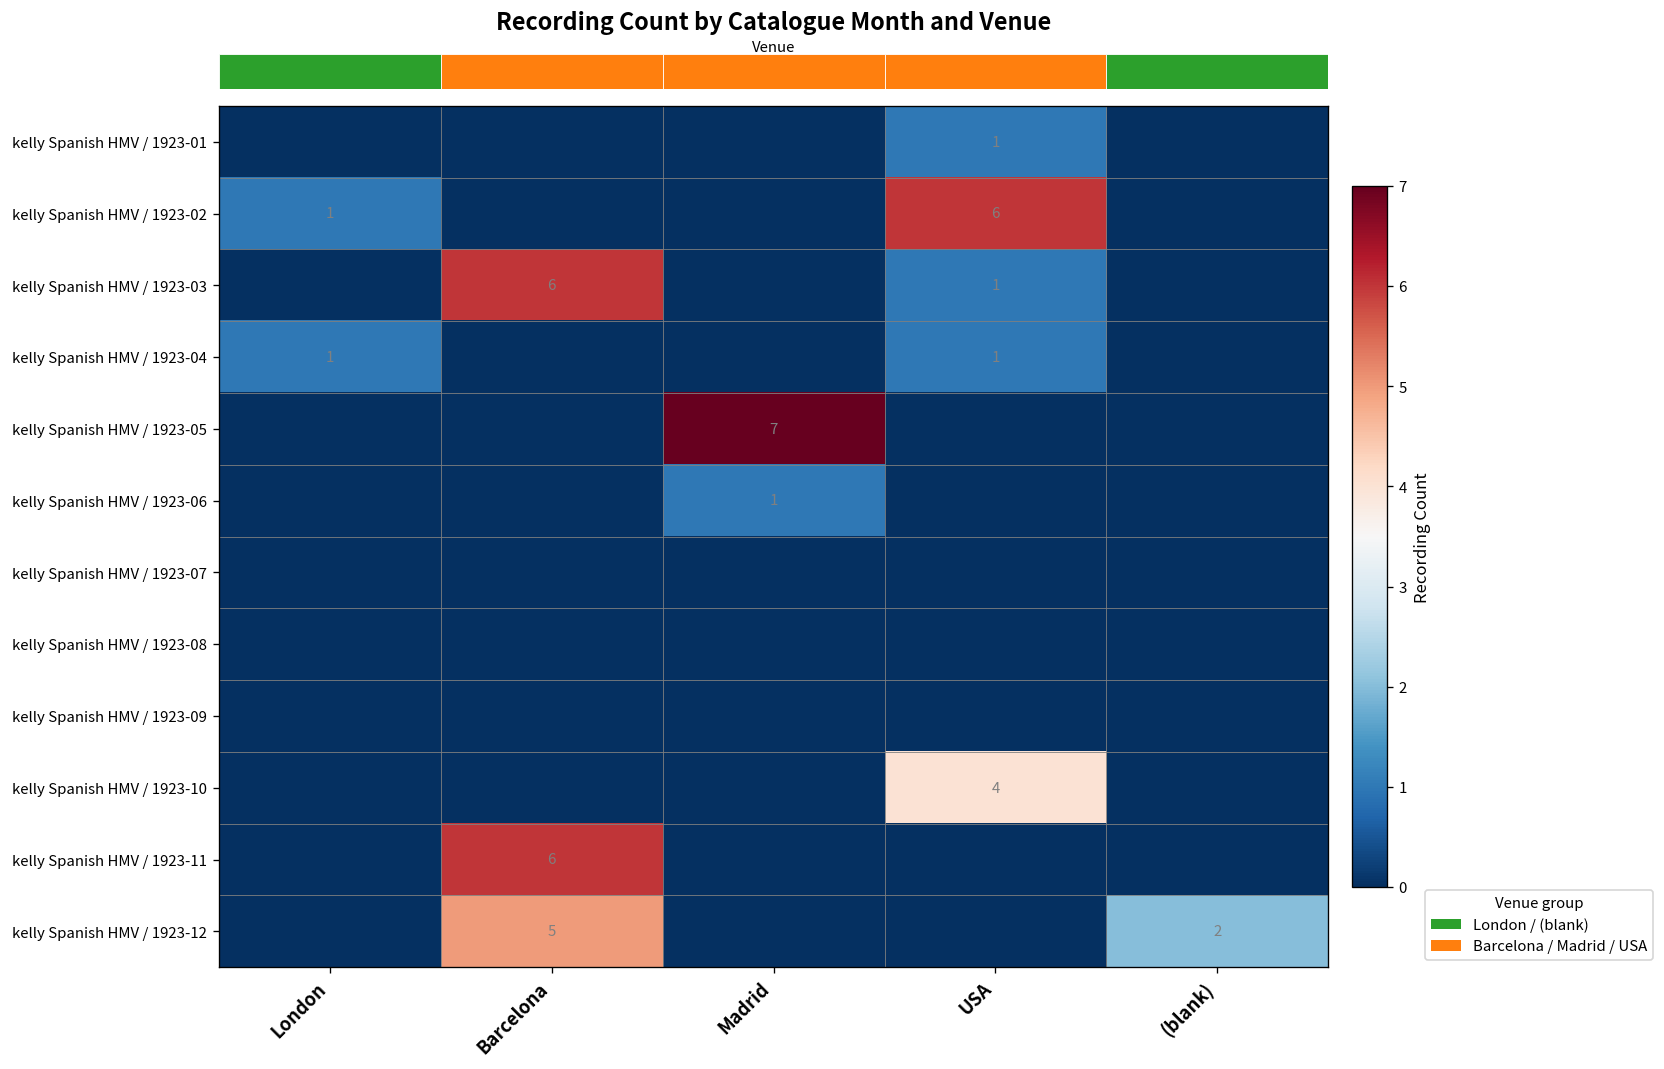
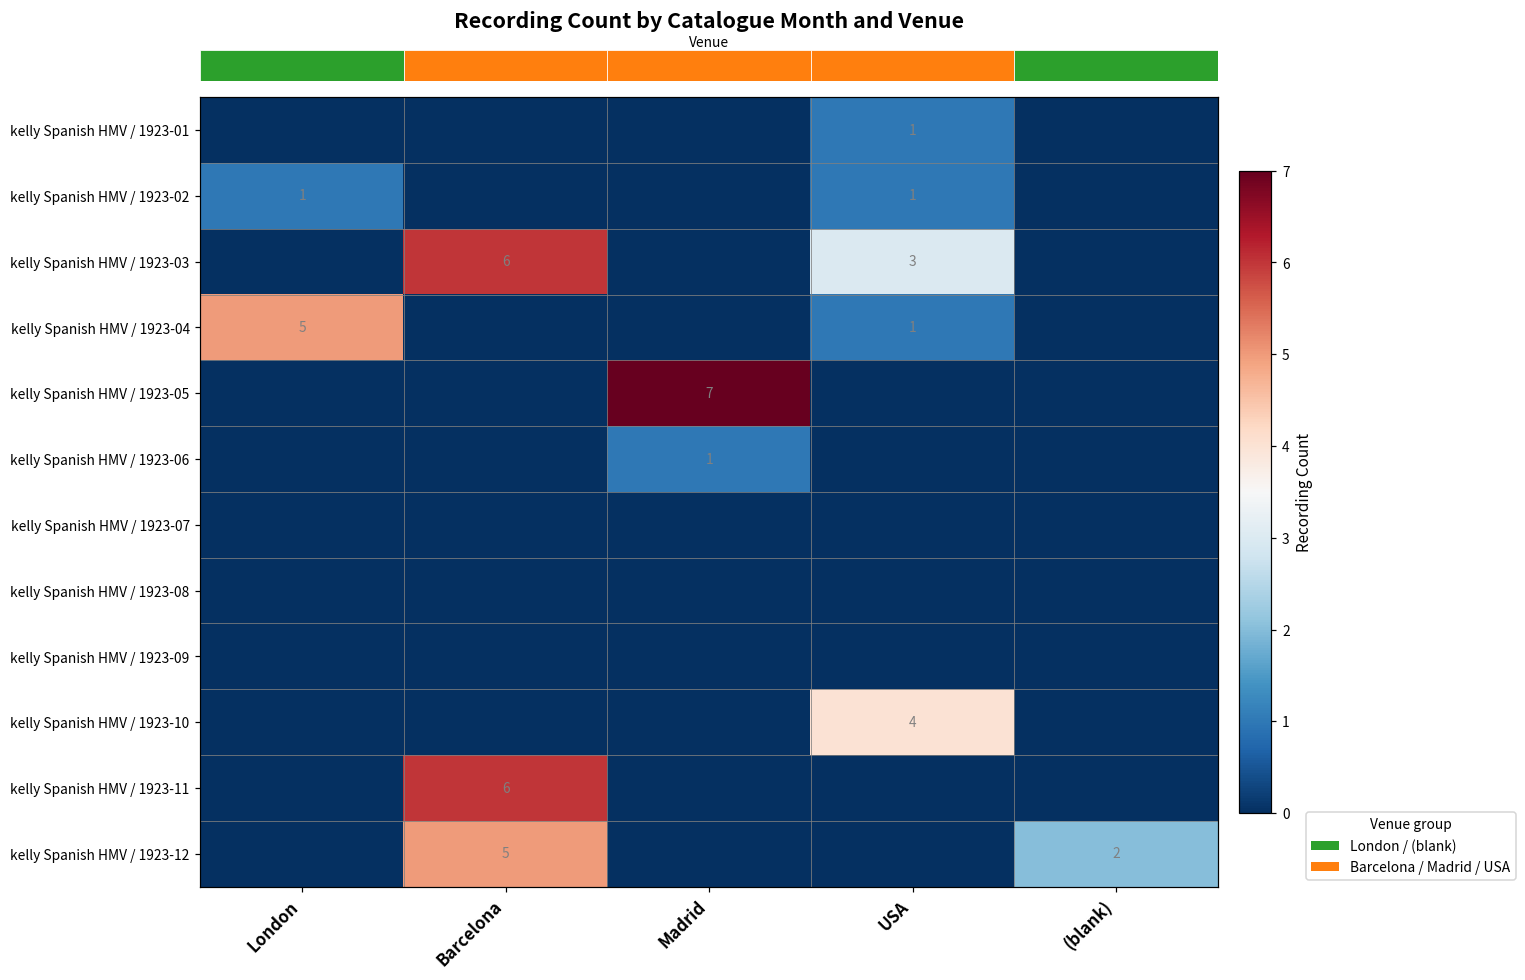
kelly Spanish HMV / 1923-02, USA: 6 -> 1
kelly Spanish HMV / 1923-03, USA: 1 -> 3
kelly Spanish HMV / 1923-04, London: 1 -> 5
